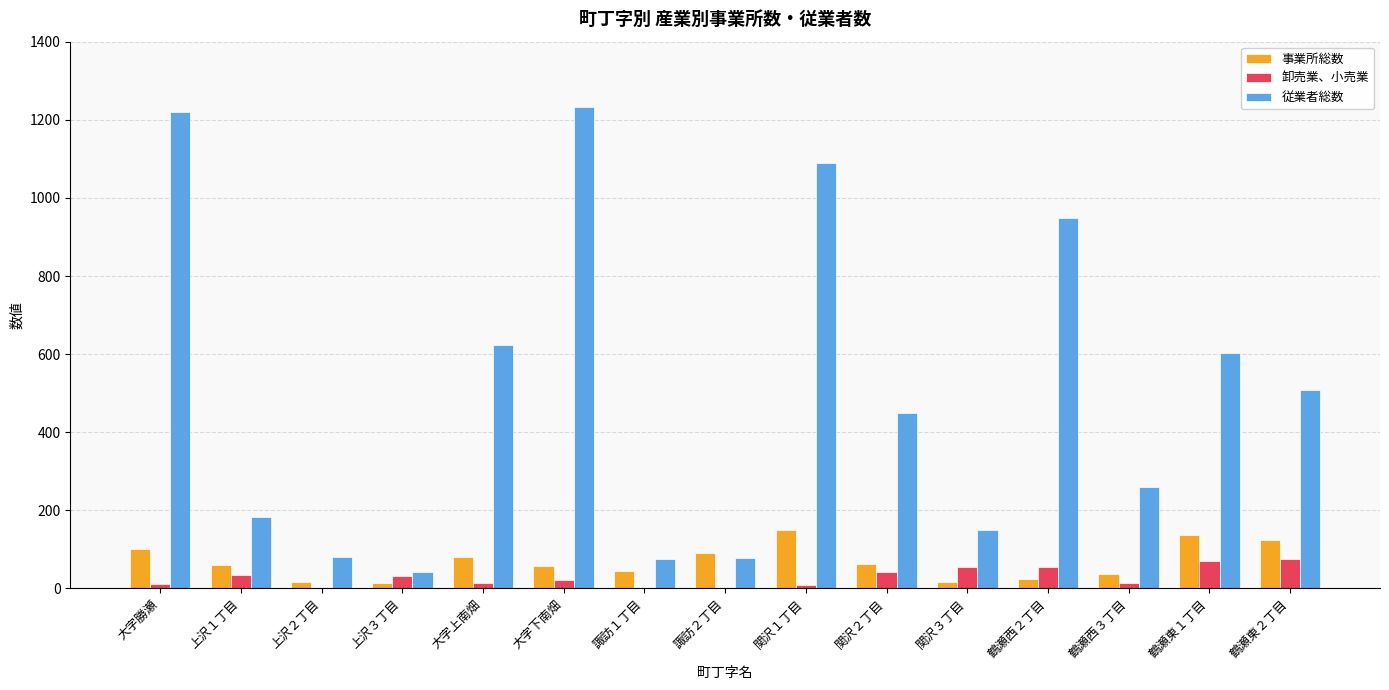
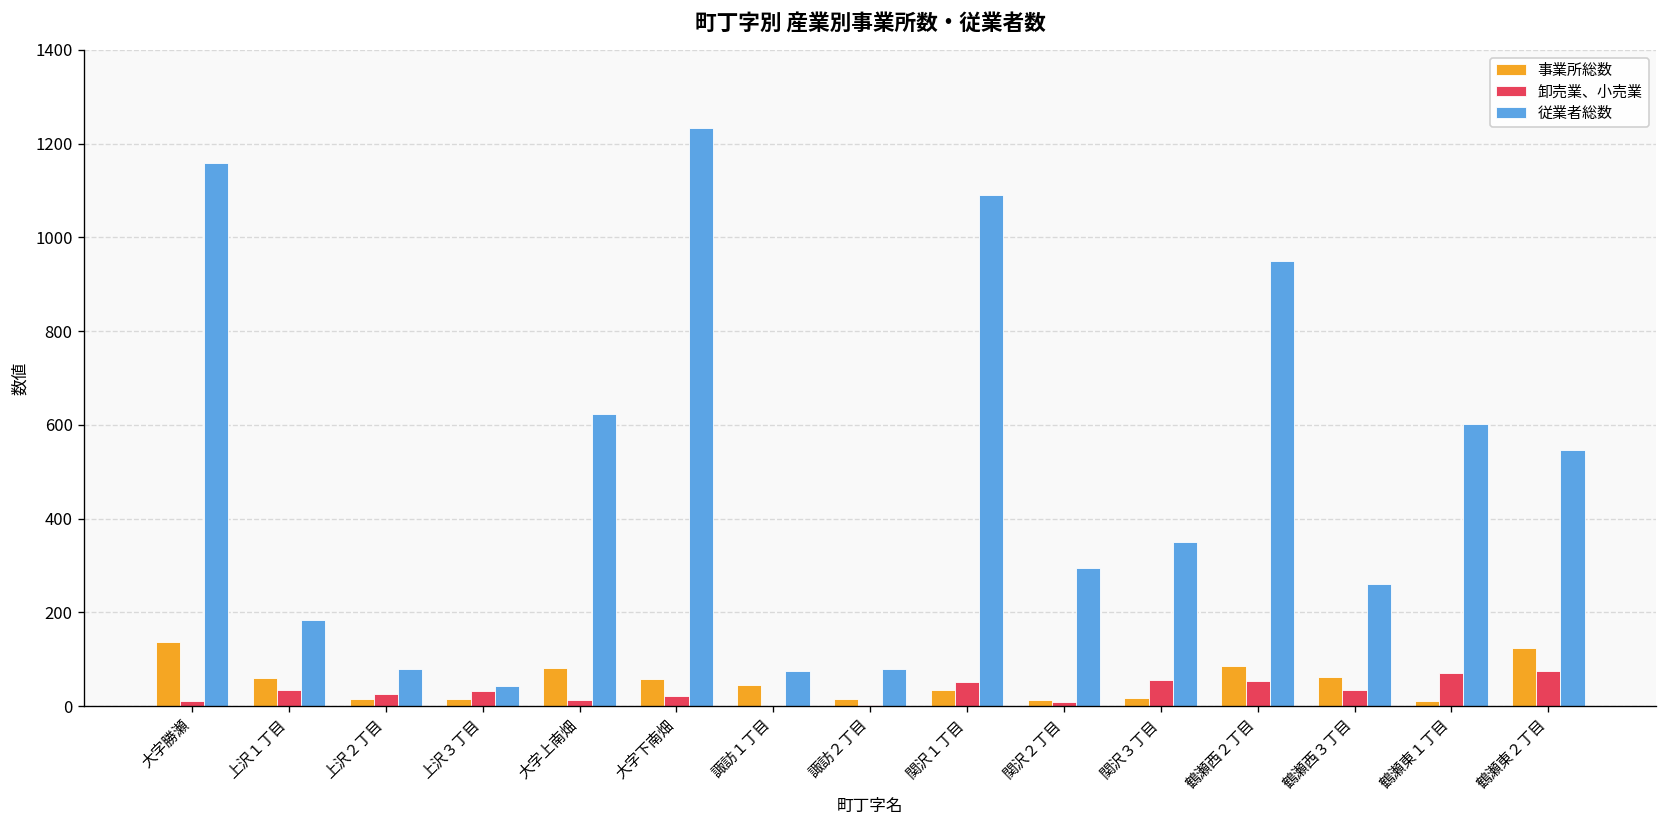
事業所総数, 大字勝瀬: 100 -> 140
従業者総数, 大字勝瀬: 1220 -> 1160
卸売業、小売業, 上沢２丁目: 0 -> 30
事業所総数, 諏訪２丁目: 90 -> 20
事業所総数, 関沢１丁目: 150 -> 30
卸売業、小売業, 関沢１丁目: 10 -> 50
事業所総数, 関沢２丁目: 60 -> 10
卸売業、小売業, 関沢２丁目: 40 -> 10
従業者総数, 関沢２丁目: 450 -> 290
従業者総数, 関沢３丁目: 150 -> 350
事業所総数, 鶴瀬西２丁目: 20 -> 90
事業所総数, 鶴瀬西３丁目: 40 -> 60
卸売業、小売業, 鶴瀬西３丁目: 10 -> 40
事業所総数, 鶴瀬東１丁目: 140 -> 10
従業者総数, 鶴瀬東２丁目: 510 -> 550
